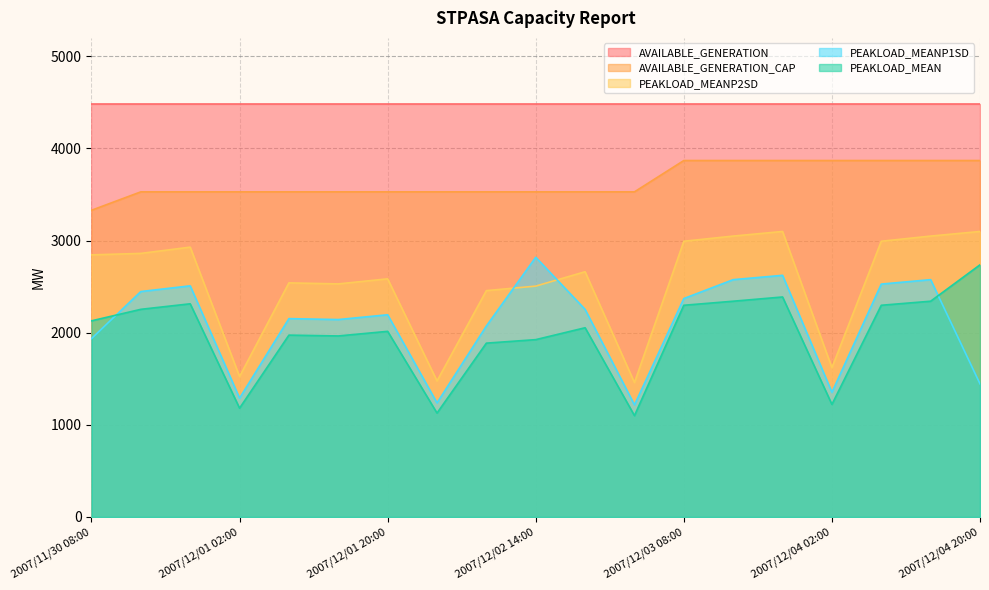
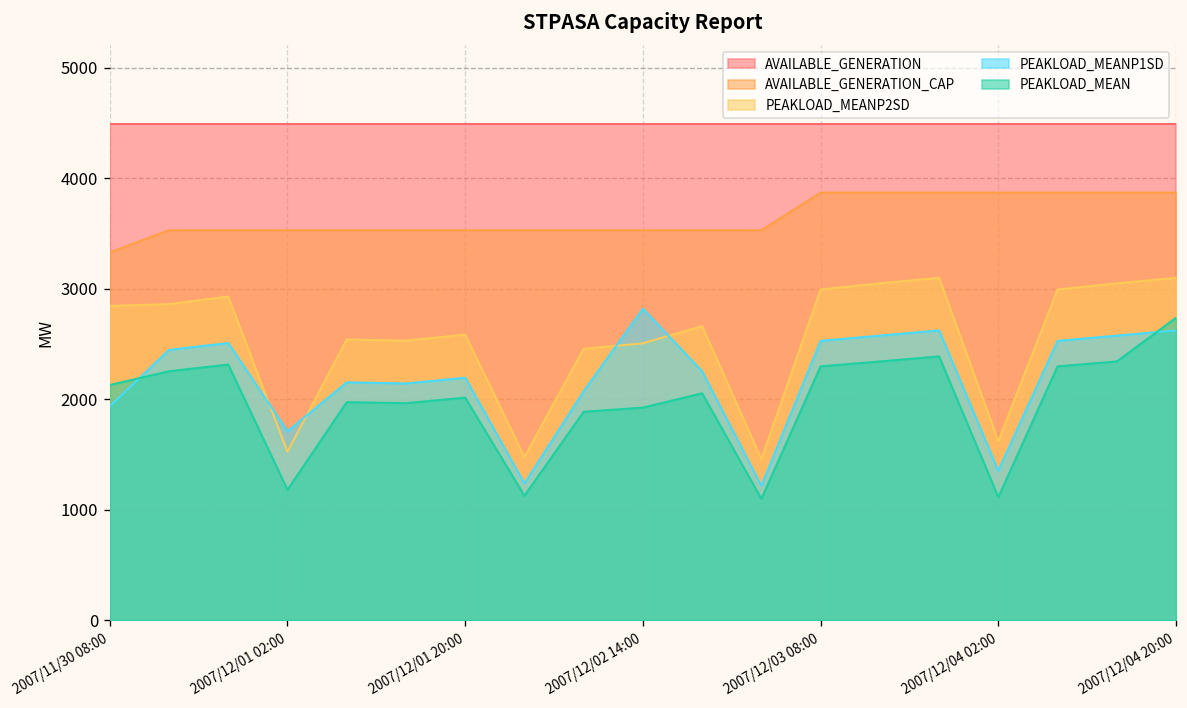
PEAKLOAD_MEANP1SD, 2007/12/01 02:00: 1300 -> 1700
PEAKLOAD_MEANP1SD, 2007/12/03 08:00: 2400 -> 2500
PEAKLOAD_MEAN, 2007/12/04 02:00: 1200 -> 1100
PEAKLOAD_MEANP1SD, 2007/12/04 20:00: 1400 -> 2600
